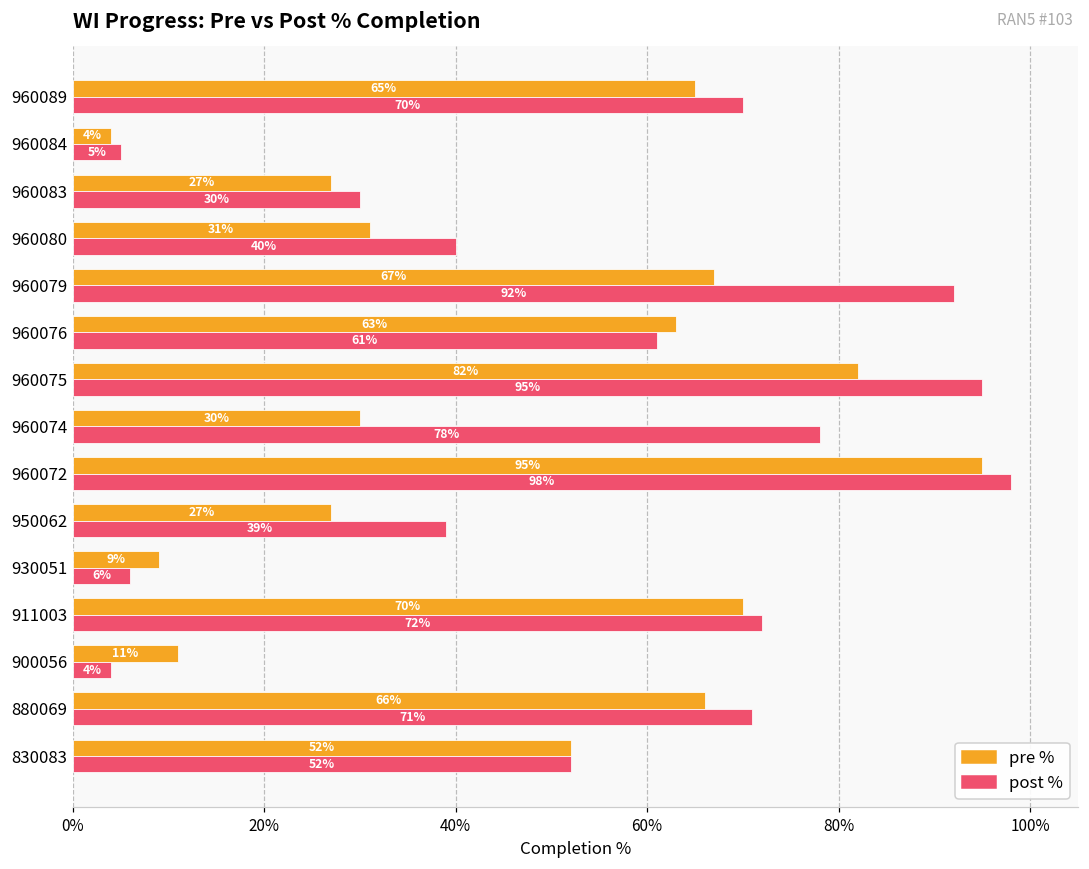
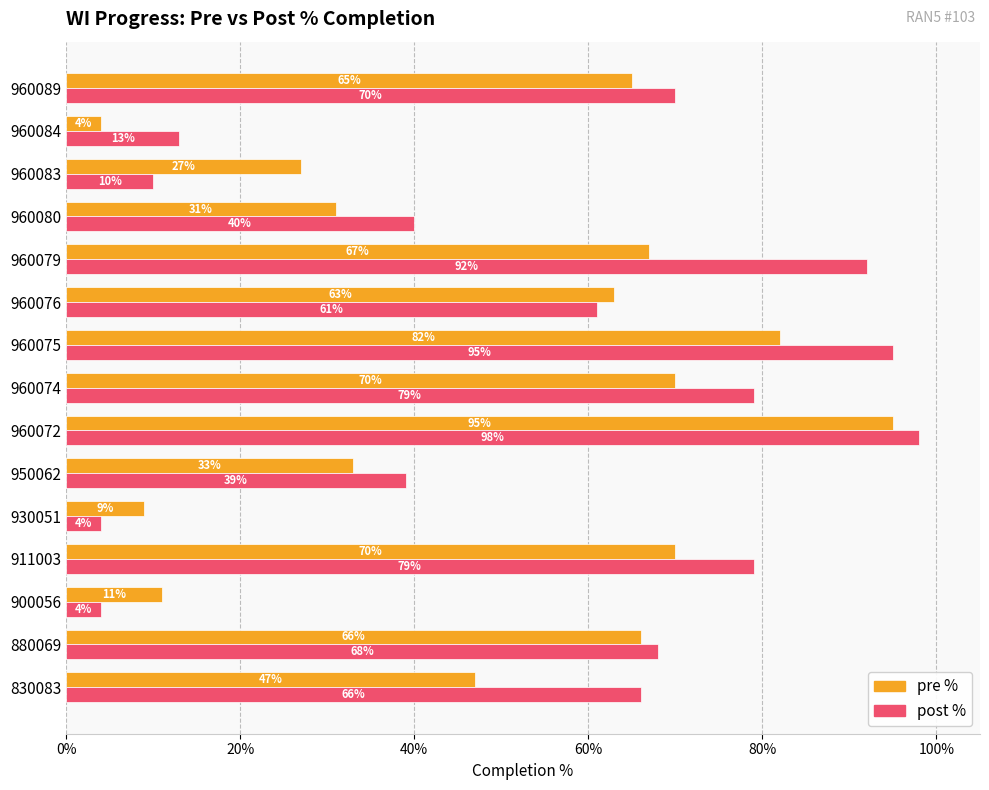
post %, 960084: 5% -> 13%
post %, 960083: 30% -> 10%
pre %, 960074: 30% -> 70%
post %, 960074: 78% -> 79%
pre %, 950062: 27% -> 33%
post %, 930051: 6% -> 4%
post %, 911003: 72% -> 79%
post %, 880069: 71% -> 68%
pre %, 830083: 52% -> 47%
post %, 830083: 52% -> 66%
